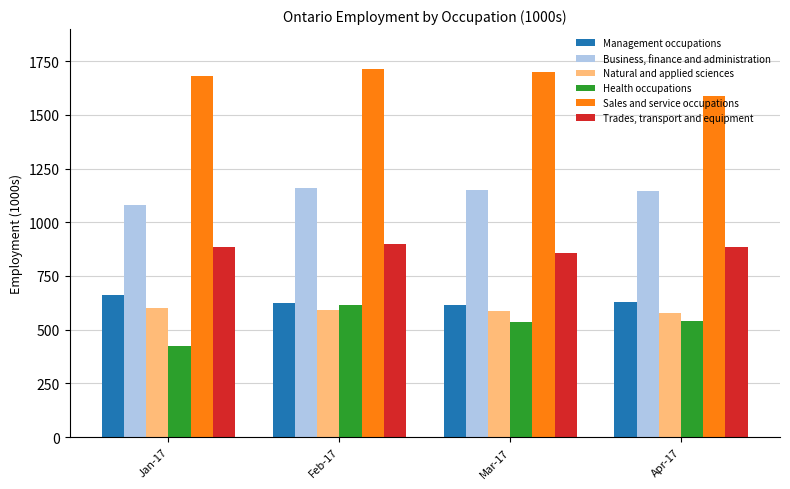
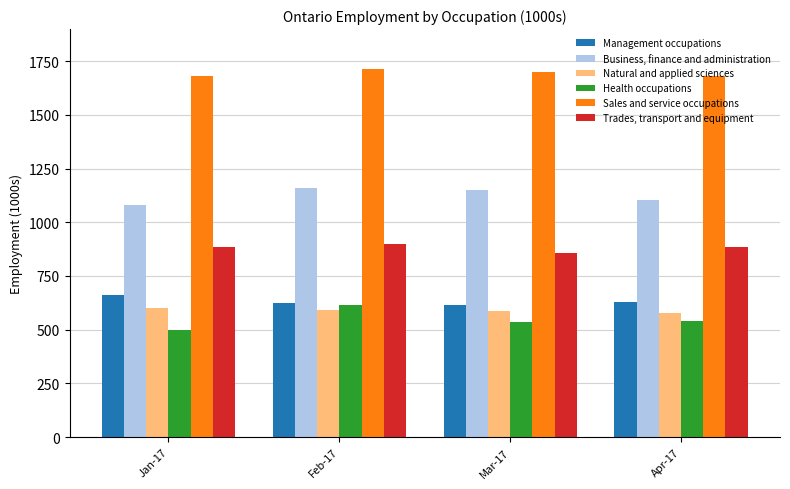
Health occupations, Jan-17: 420 -> 500
Business, finance and administration, Apr-17: 1150 -> 1100
Sales and service occupations, Apr-17: 1590 -> 1680
